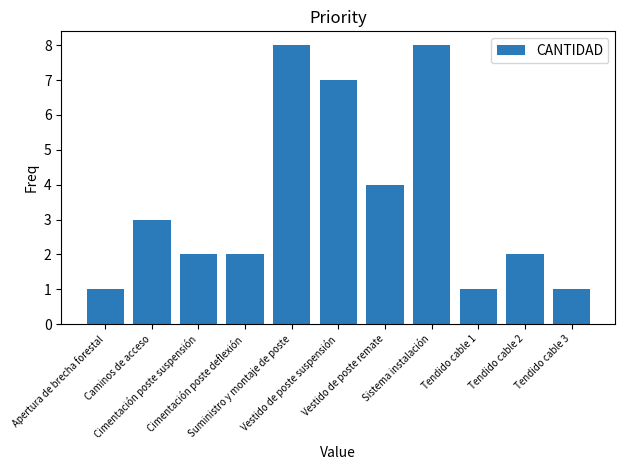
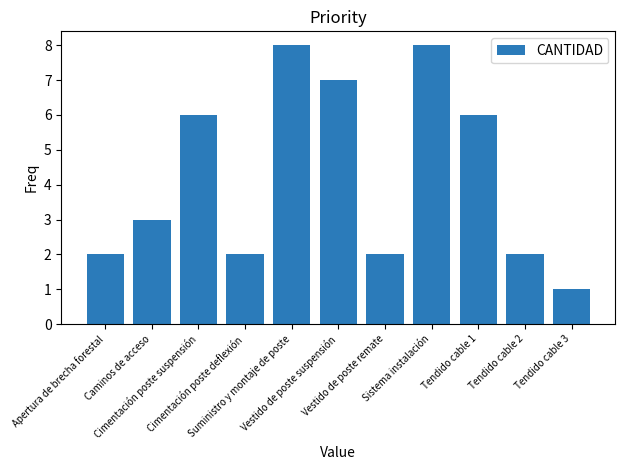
Apertura de brecha forestal: 1 -> 2
Cimentación poste suspensión: 2 -> 6
Vestido de poste remate: 4 -> 2
Tendido cable 1: 1 -> 6
